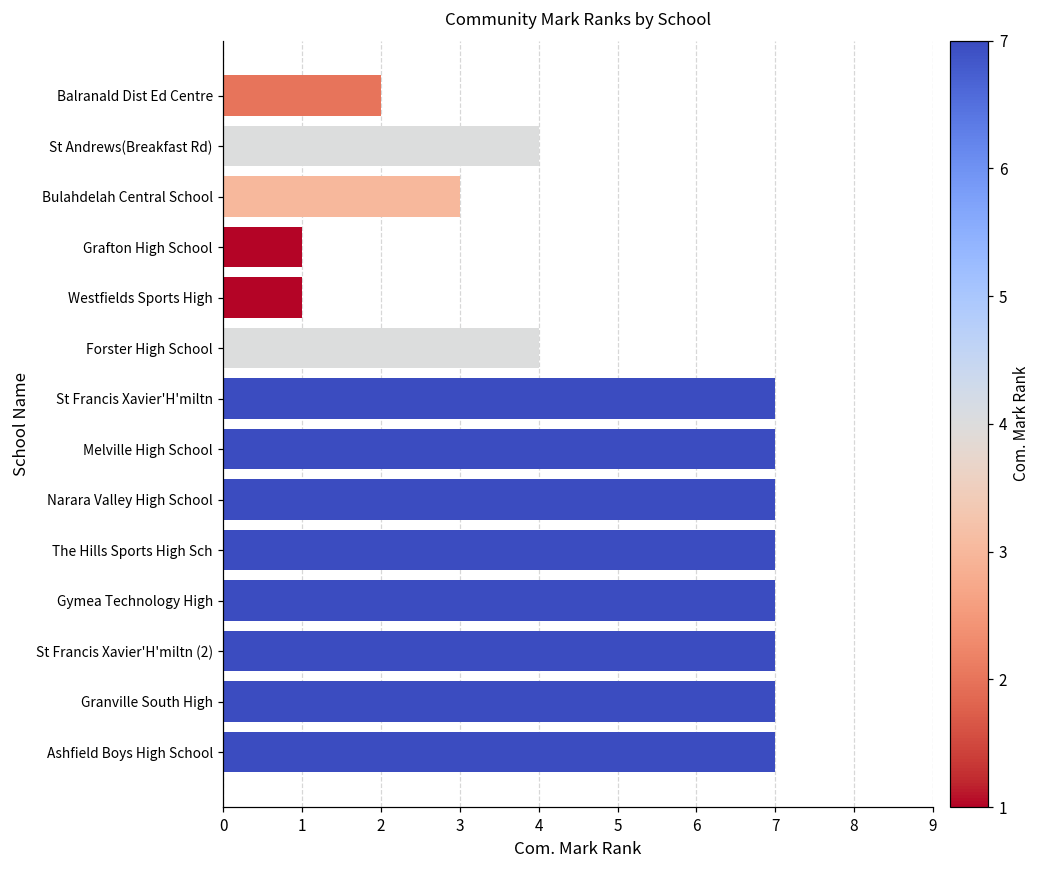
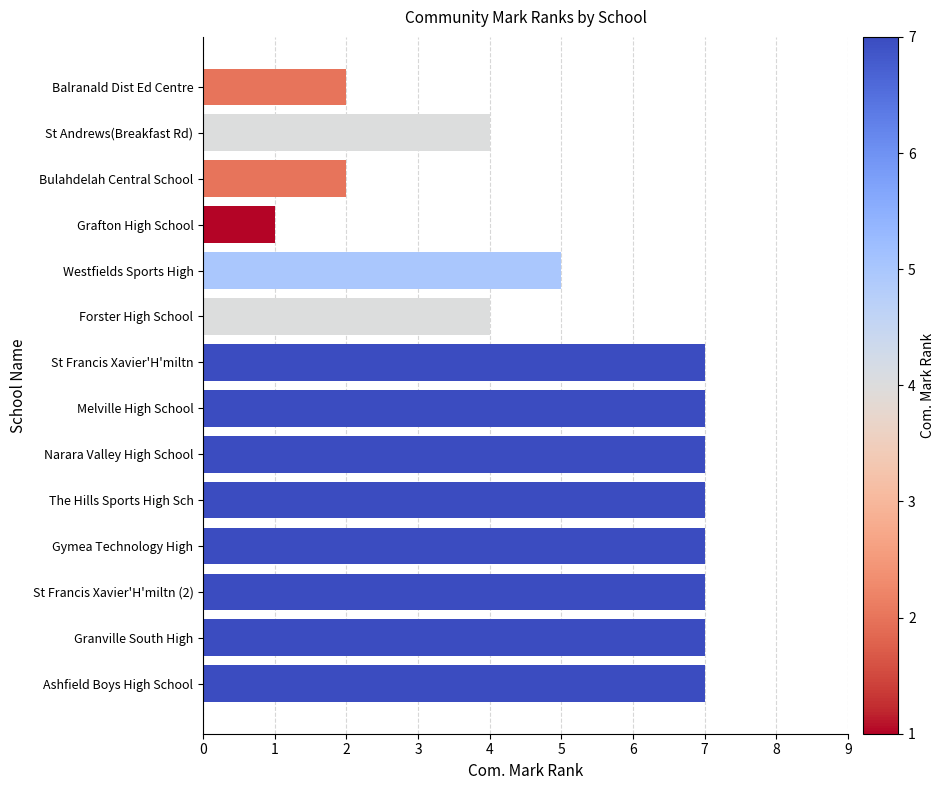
Bulahdelah Central School: 3 -> 2
Westfields Sports High: 1 -> 5
